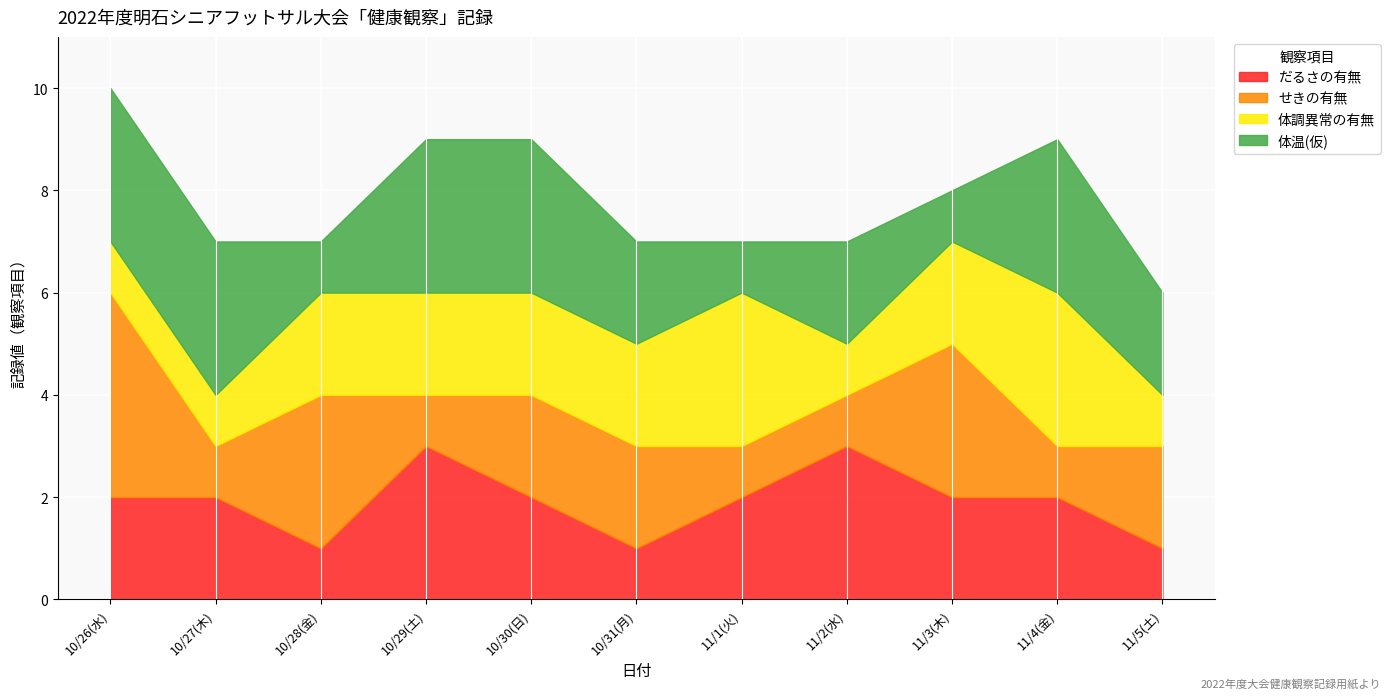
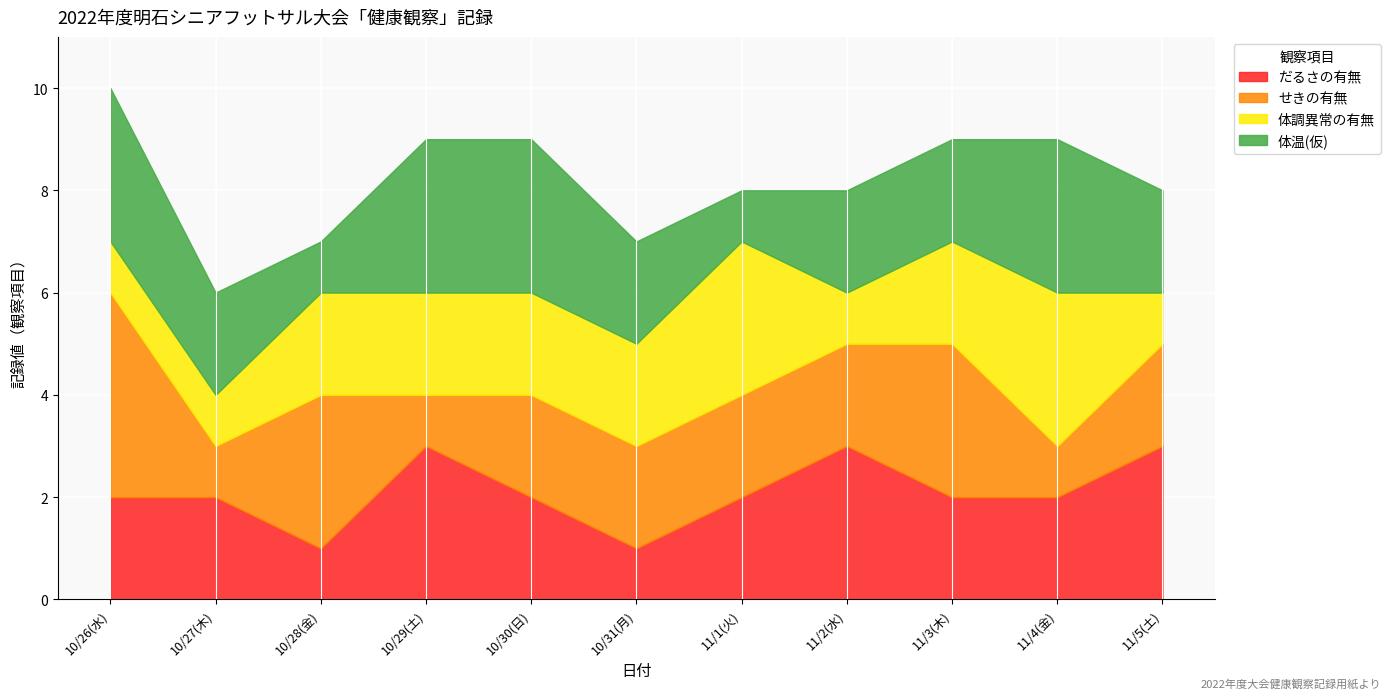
体温(仮), 10/27(木): 3 -> 2
せきの有無, 11/1(火): 1 -> 2
せきの有無, 11/2(水): 1 -> 2
体温(仮), 11/3(木): 1 -> 2
だるさの有無, 11/5(土): 1 -> 3
